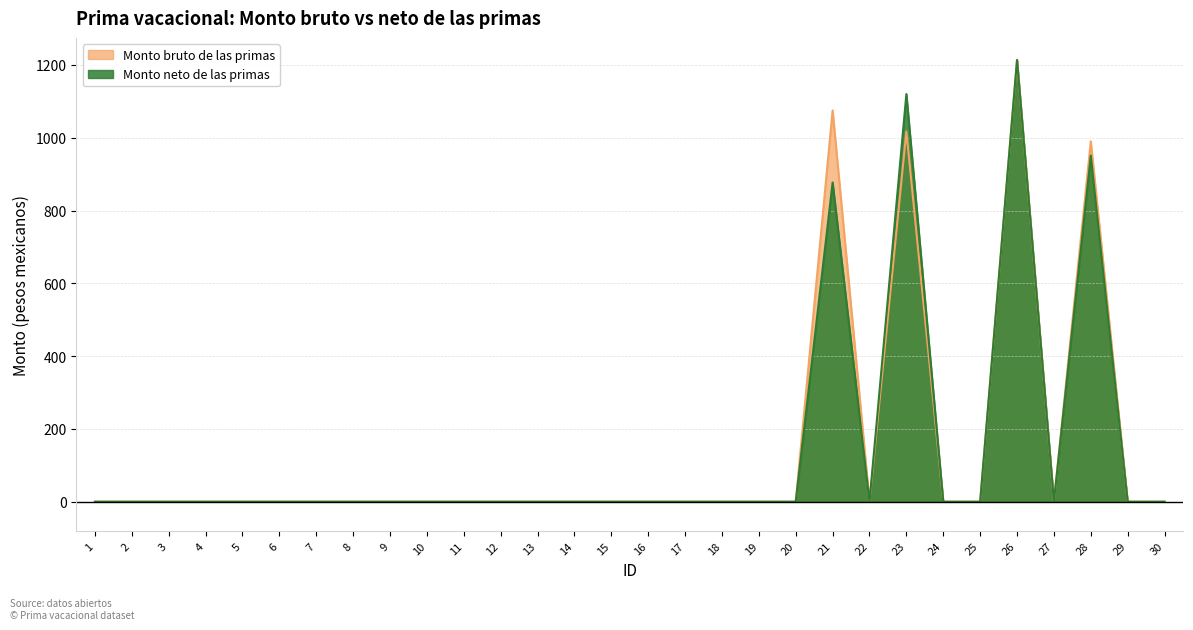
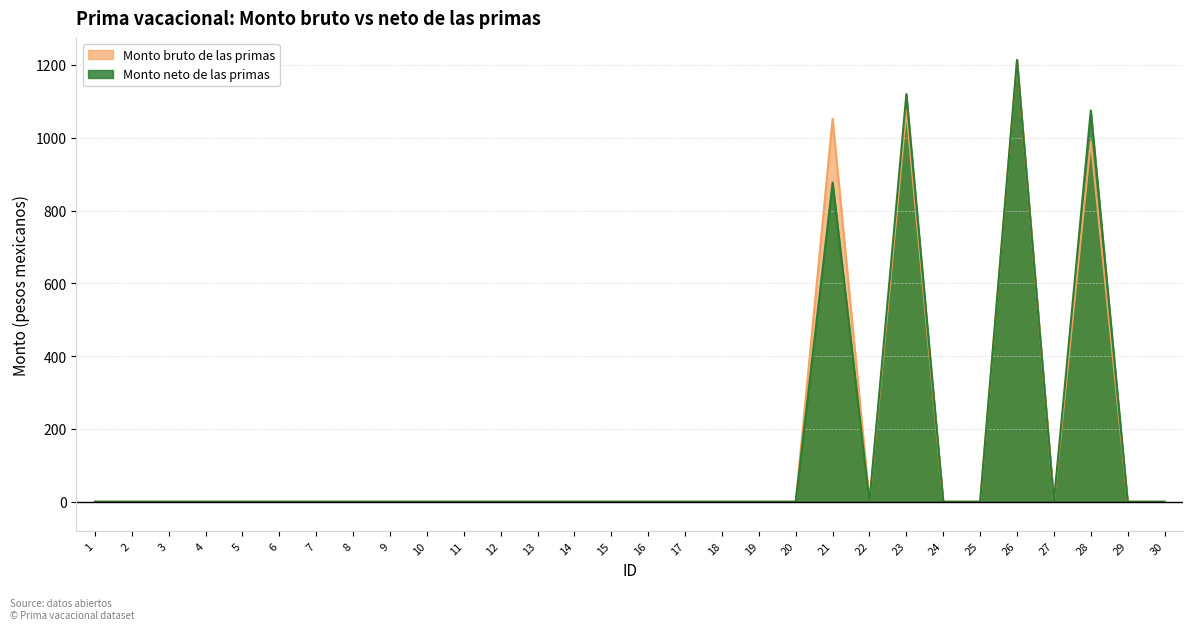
Monto bruto de las primas, 21: 1080 -> 1050
Monto bruto de las primas, 23: 1020 -> 1080
Monto neto de las primas, 28: 950 -> 1080
